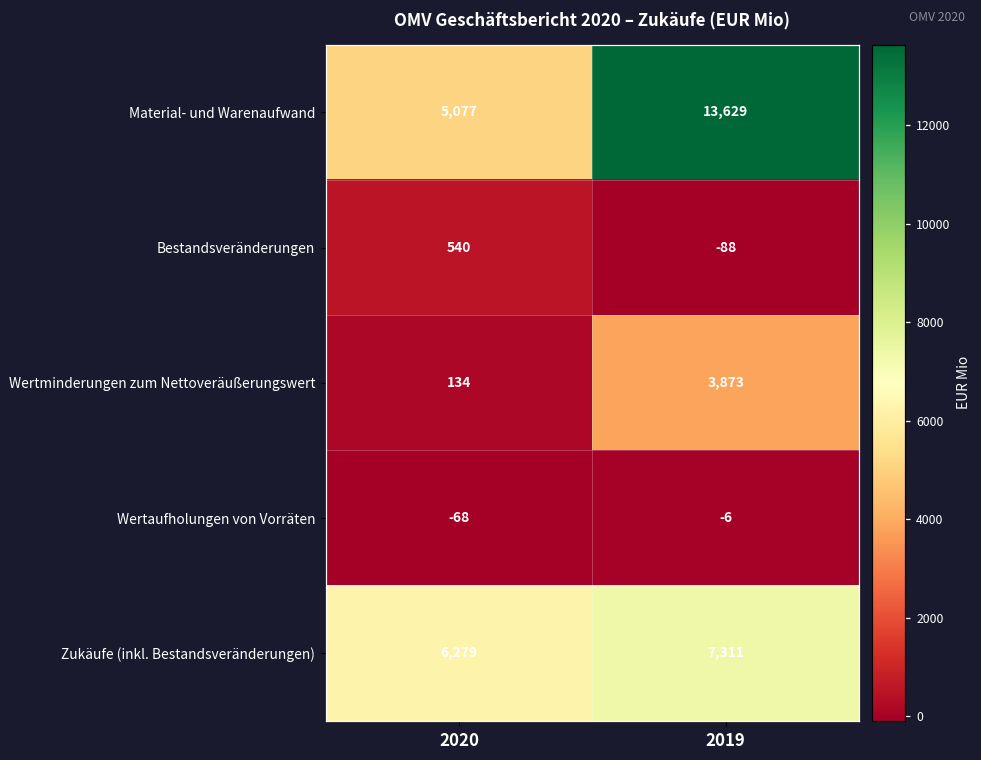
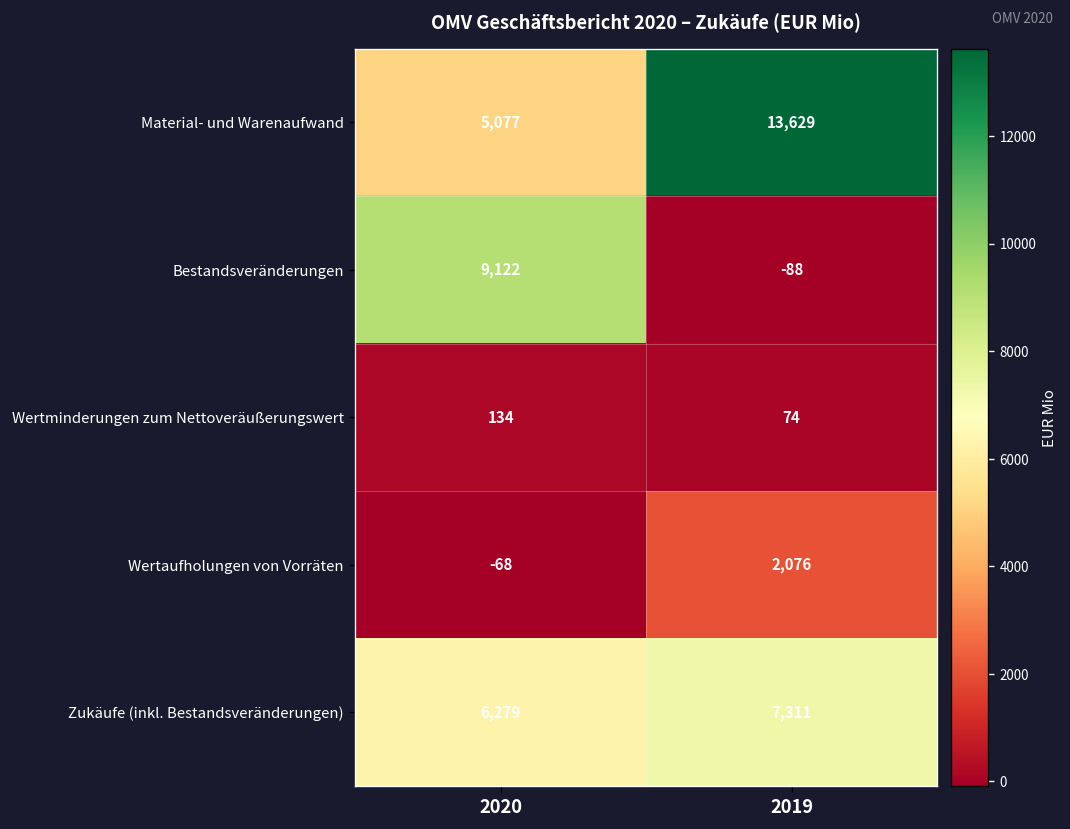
Bestandsveränderungen, 2020: 540 -> 9,122
Wertminderungen zum Nettoveräußerungswert, 2019: 3,873 -> 74
Wertaufholungen von Vorräten, 2019: -6 -> 2,076
